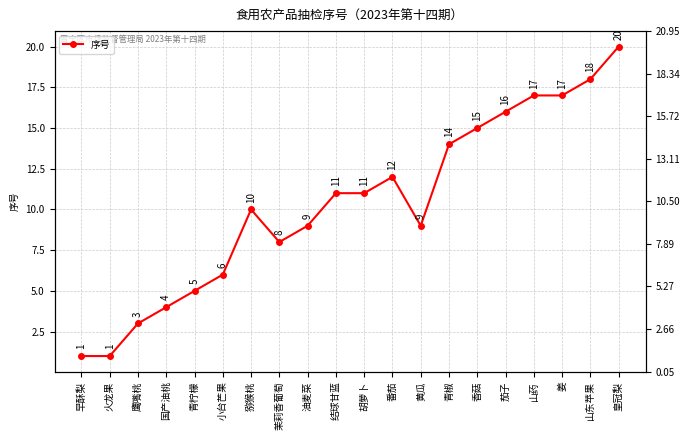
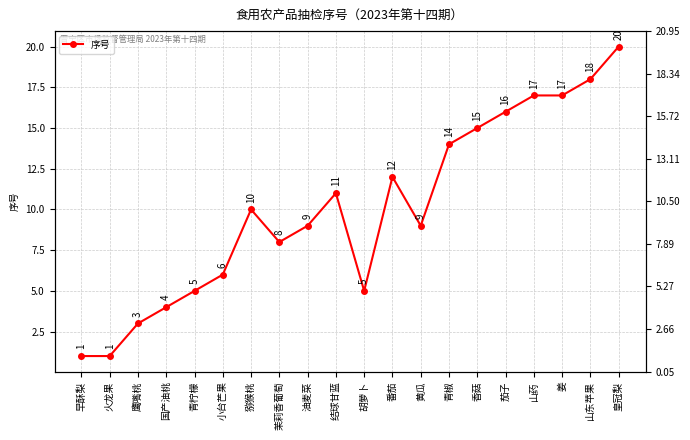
胡萝卜: 11 -> 5
